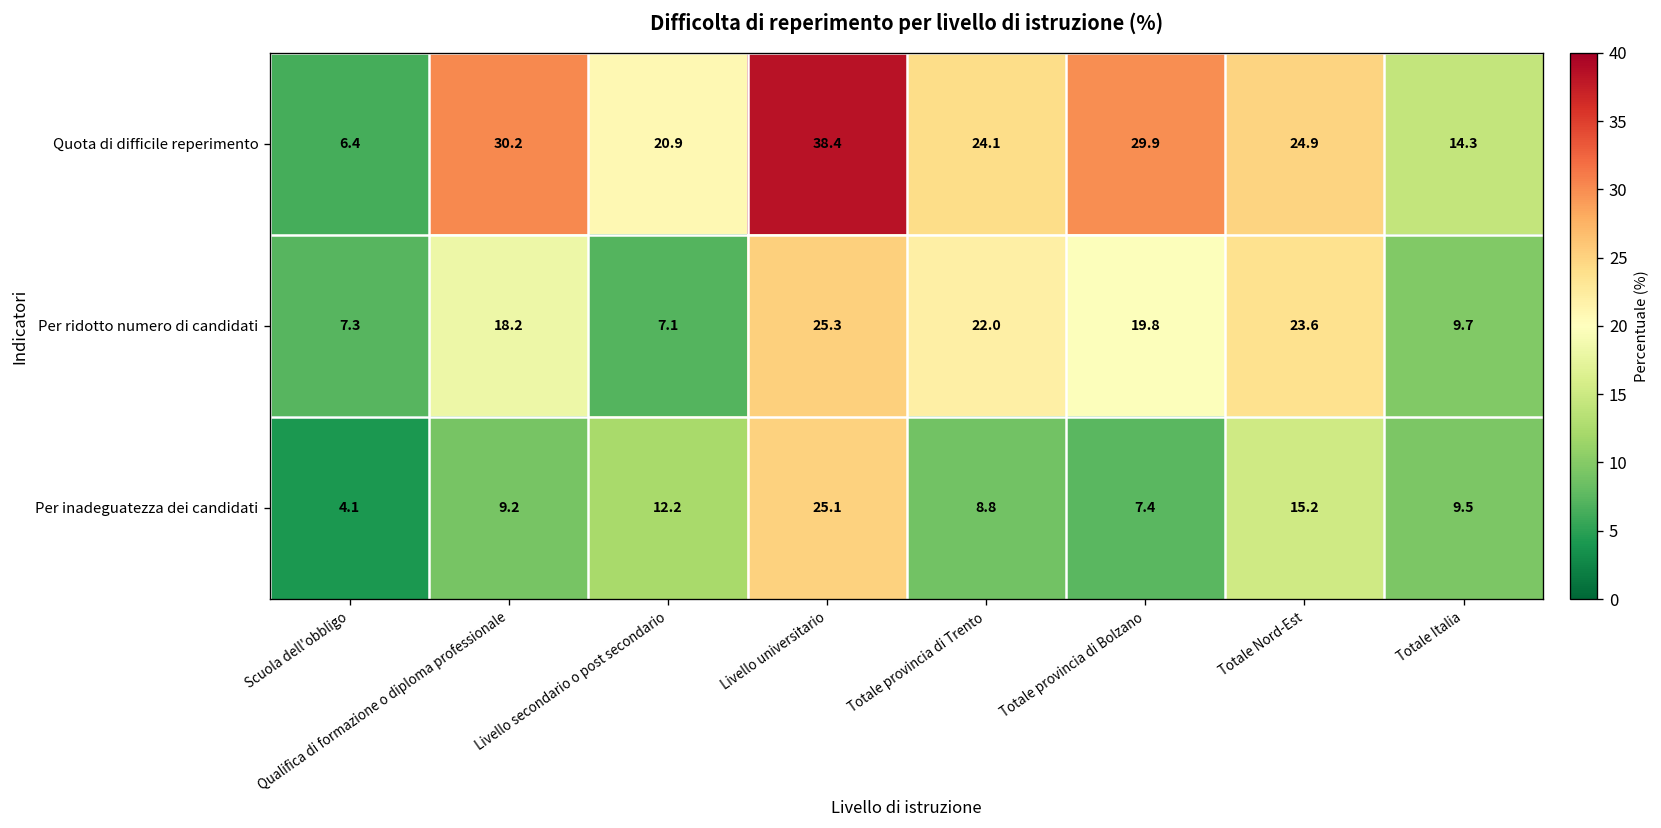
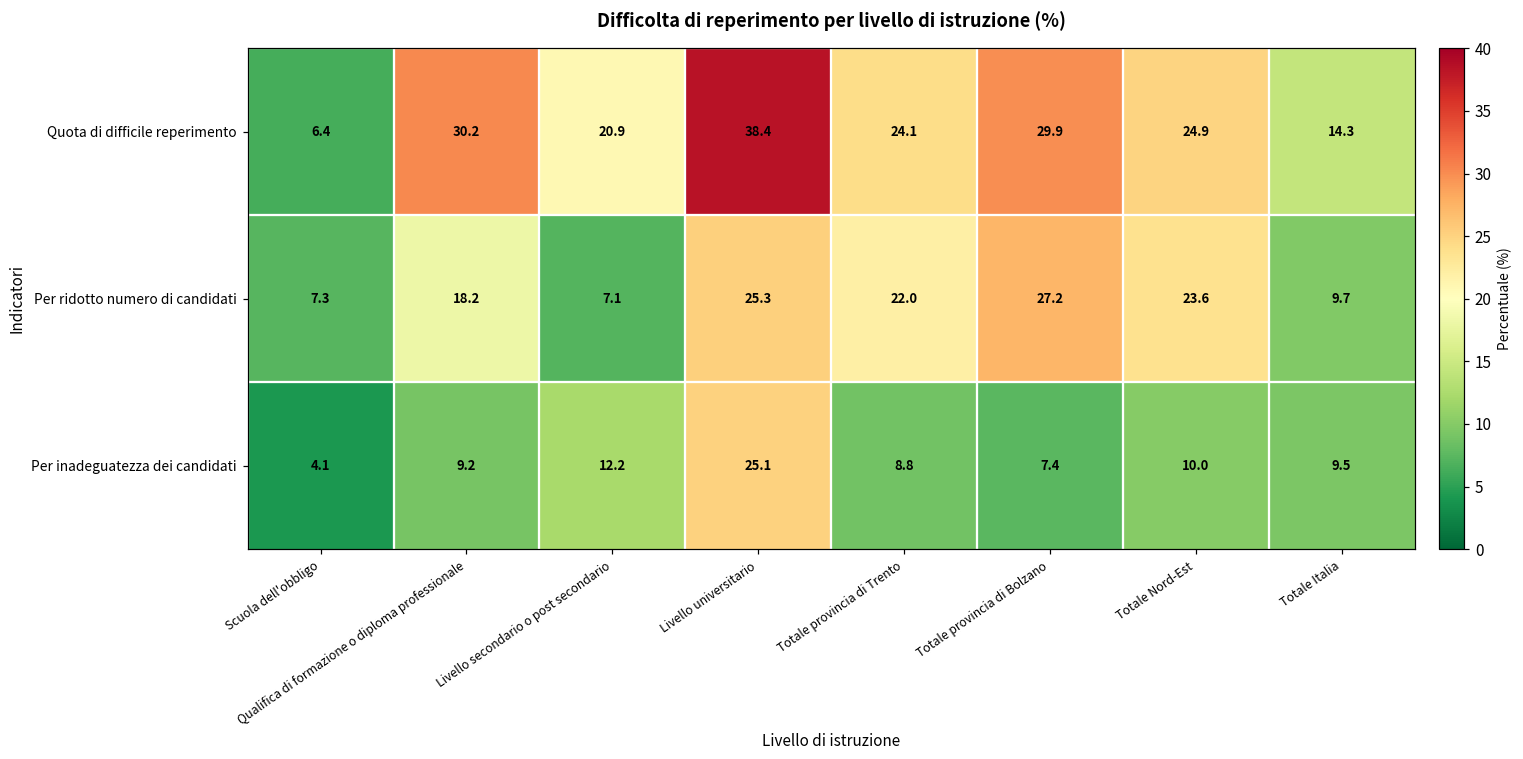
Per ridotto numero di candidati, Totale provincia di Bolzano: 19.8 -> 27.2
Per inadeguatezza dei candidati, Totale Nord-Est: 15.2 -> 10.0
